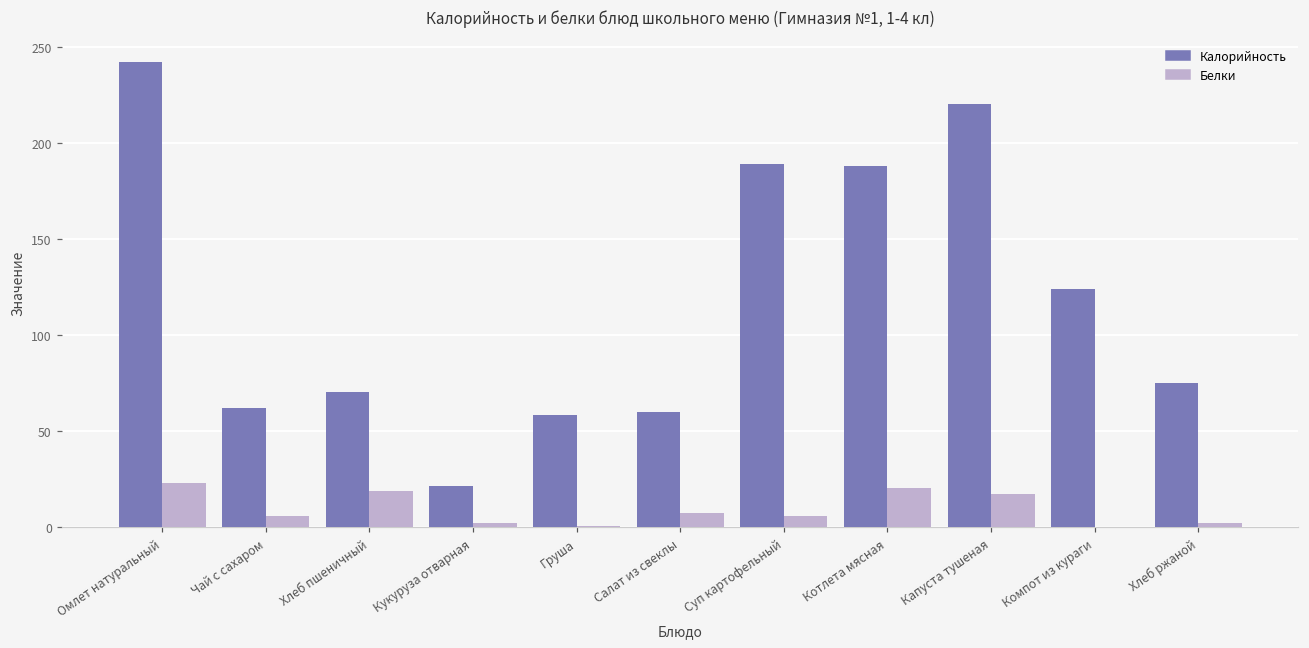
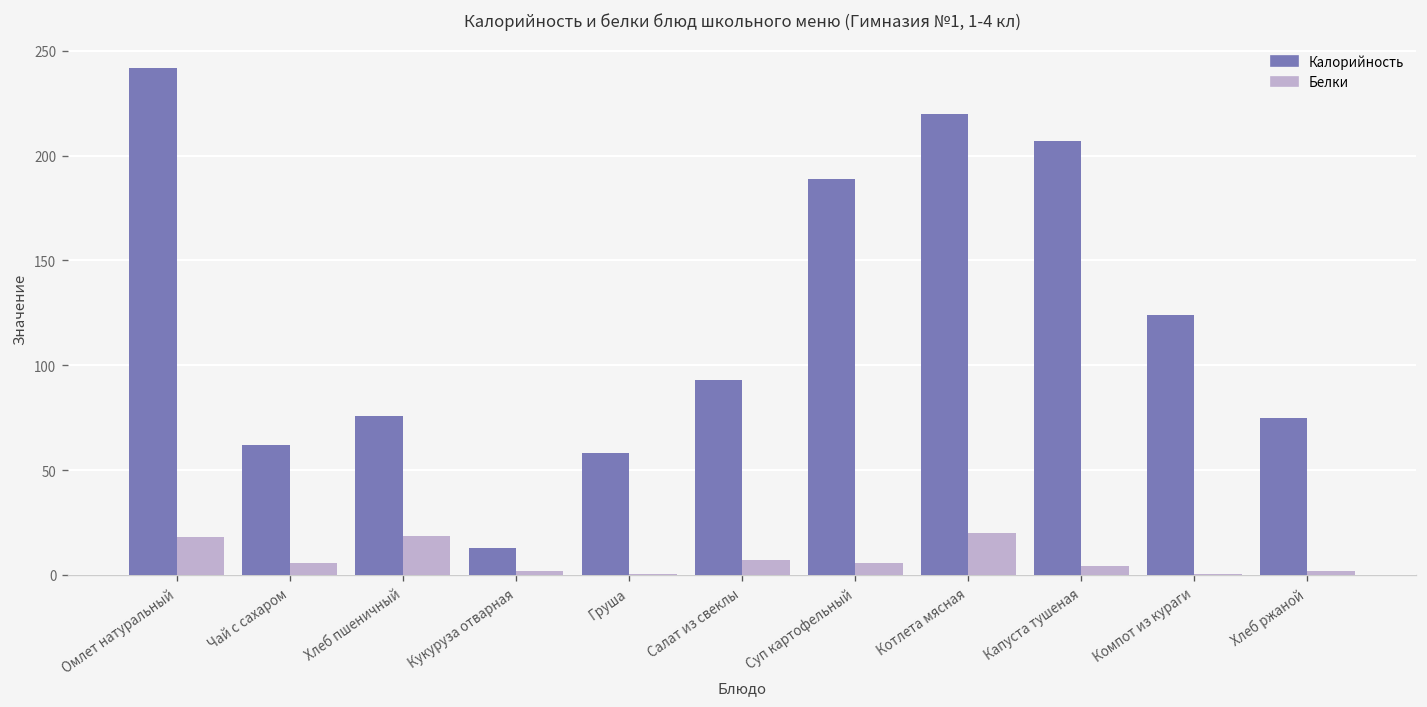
Белки, Омлет натуральный: 23 -> 18
Калорийность, Хлеб пшеничный: 70 -> 76
Калорийность, Кукуруза отварная: 21 -> 13
Калорийность, Салат из свеклы: 60 -> 93
Калорийность, Котлета мясная: 188 -> 220
Калорийность, Капуста тушеная: 220 -> 207
Белки, Капуста тушеная: 17 -> 4
